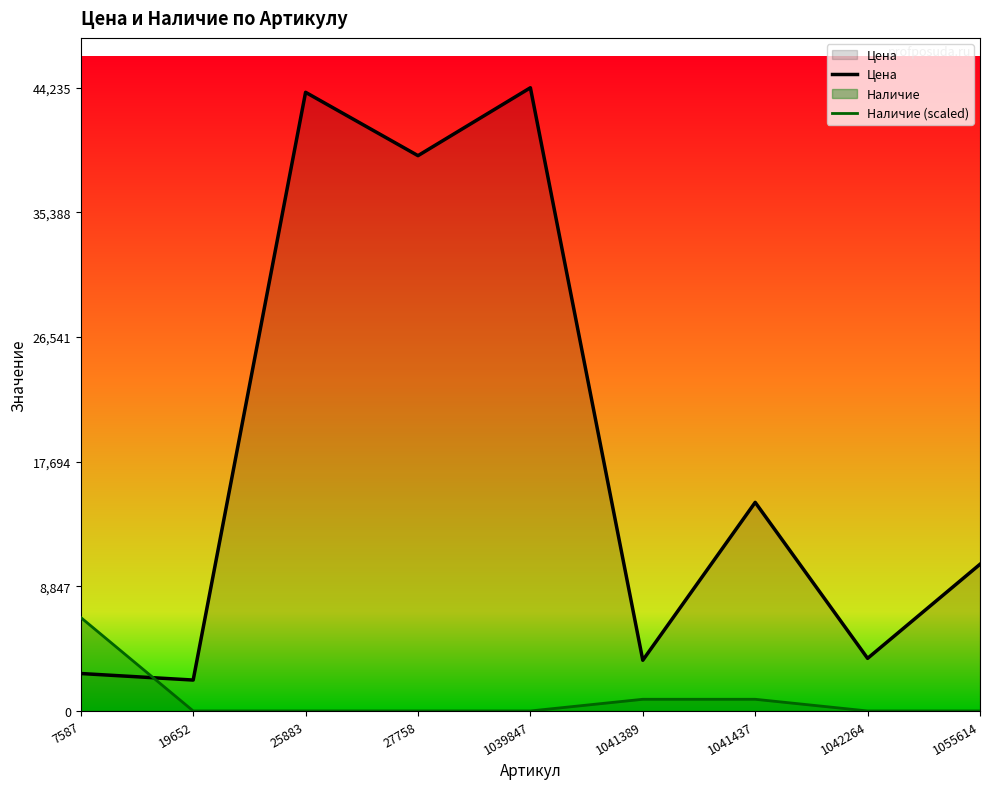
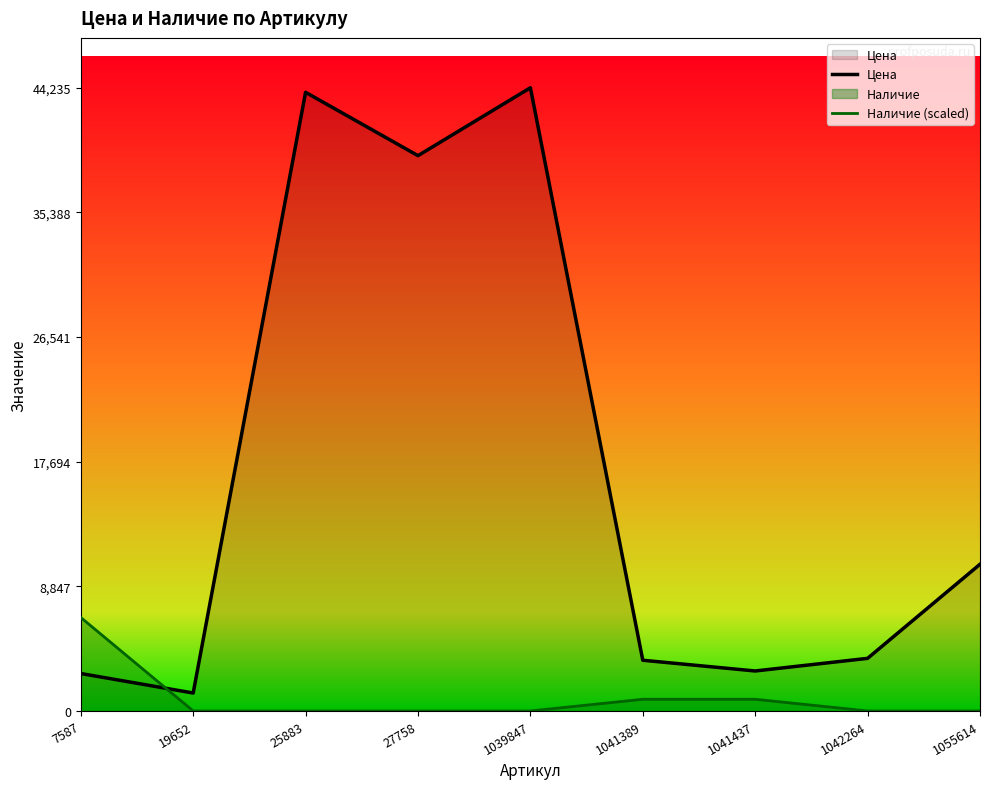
Цена, 19652: 2,200 -> 1,300
Цена, 1041437: 14,800 -> 2,800
